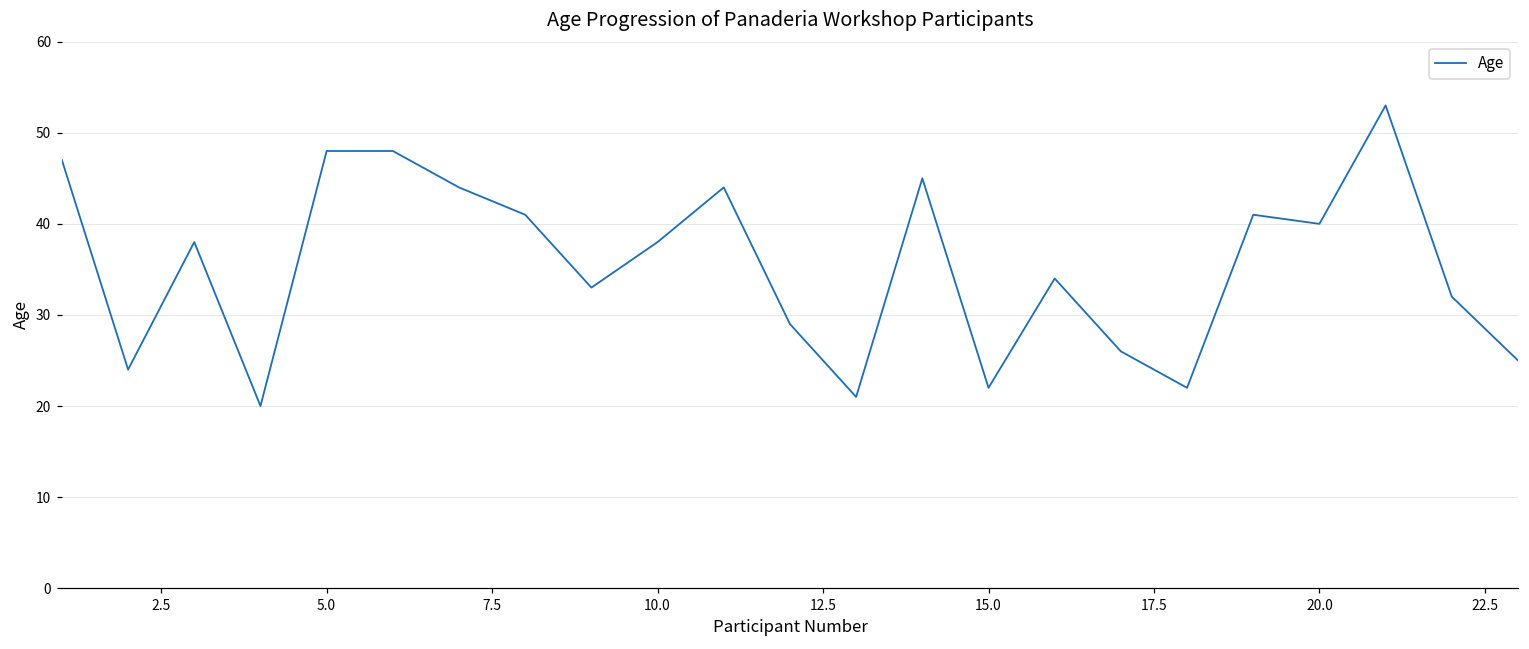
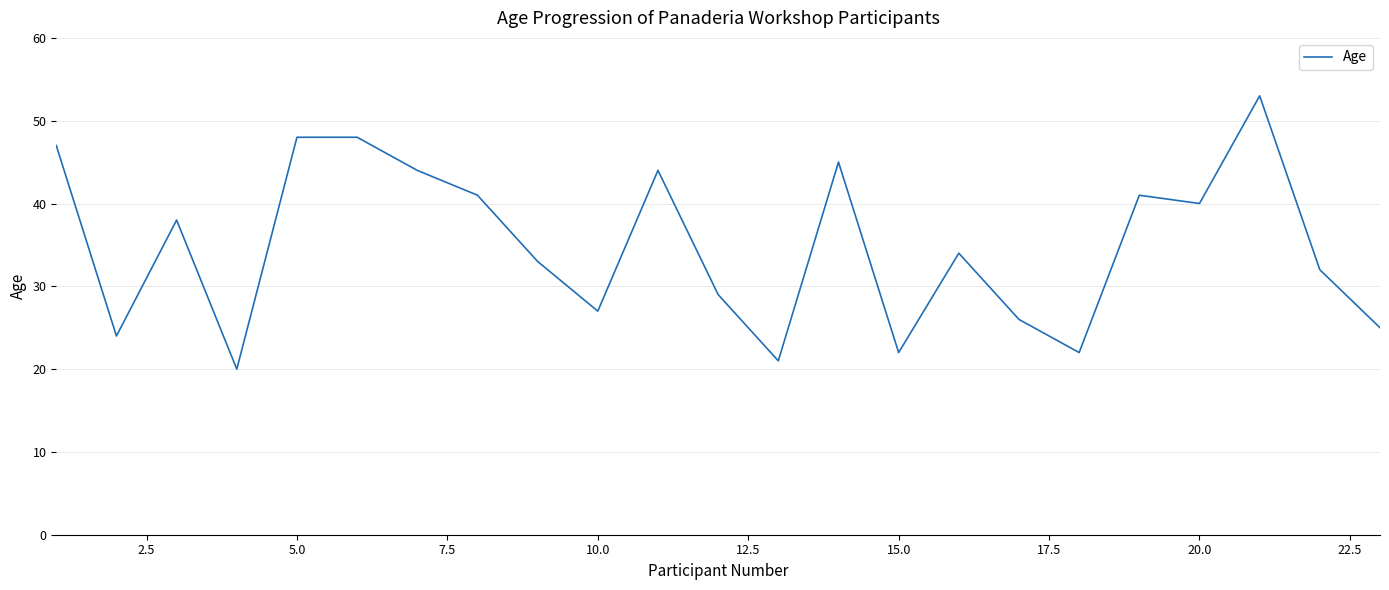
10.0: 38 -> 27
